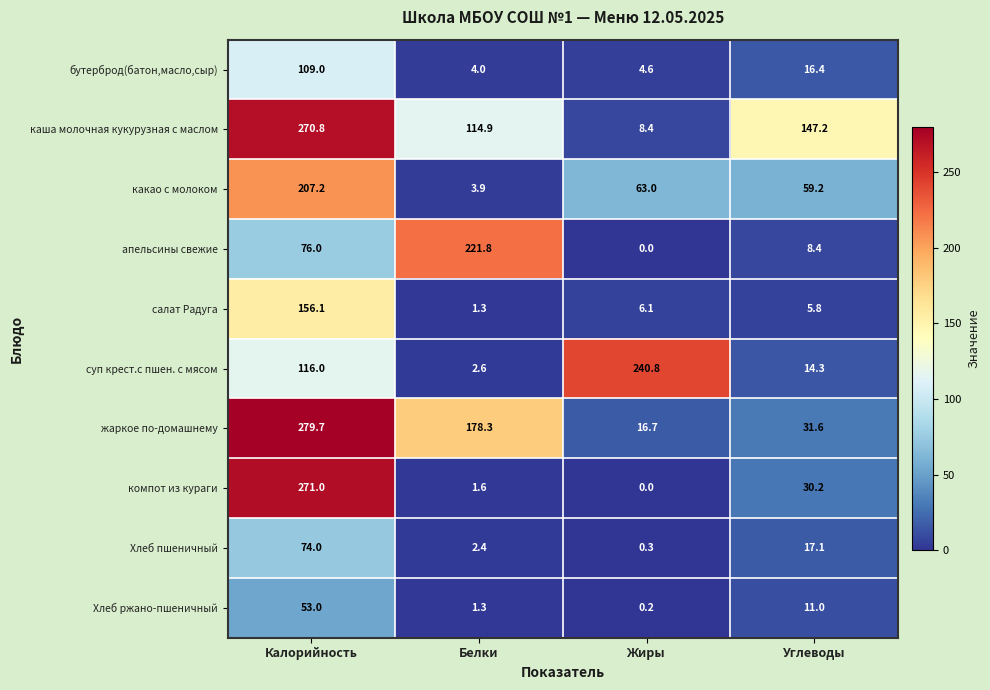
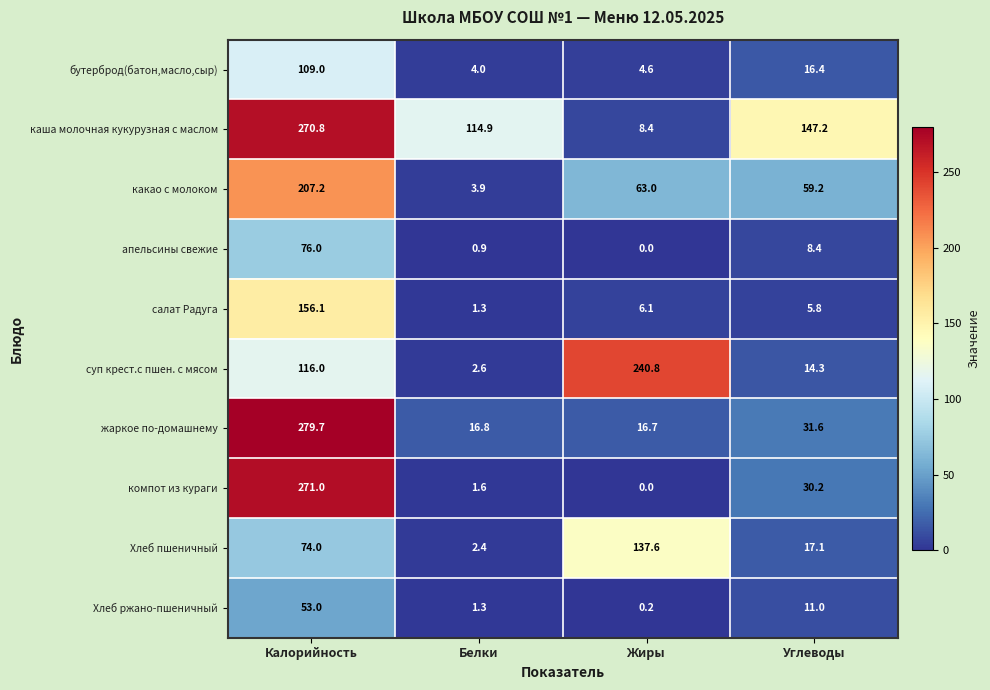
апельсины свежие, Белки: 221.8 -> 0.9
жаркое по-домашнему, Белки: 178.3 -> 16.8
Хлеб пшеничный, Жиры: 0.3 -> 137.6
